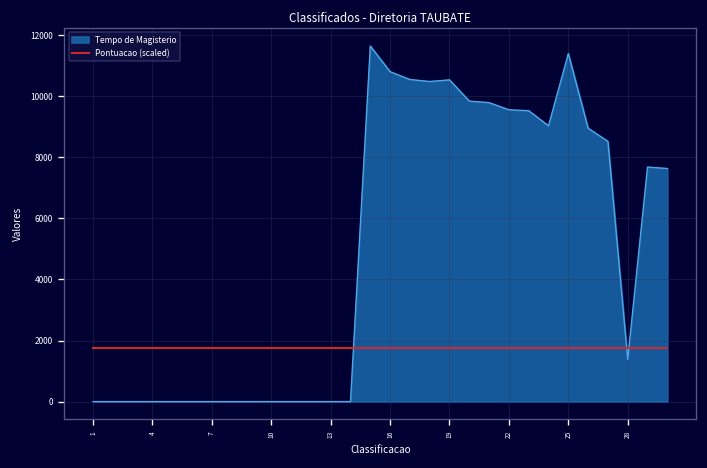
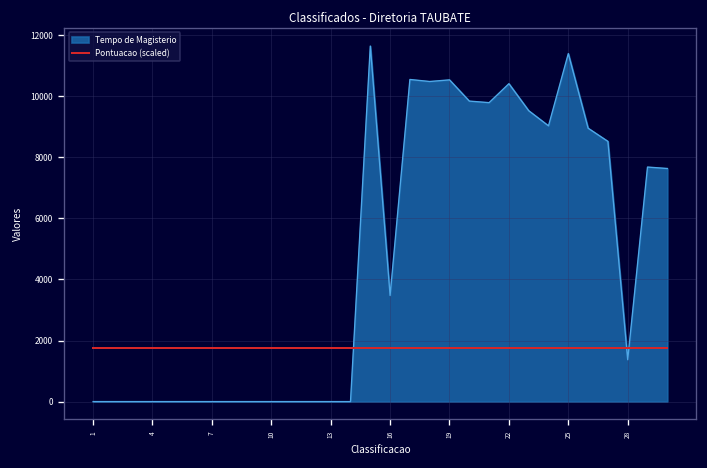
Tempo de Magisterio, 16: 10800 -> 3500
Tempo de Magisterio, 22: 9600 -> 10400
